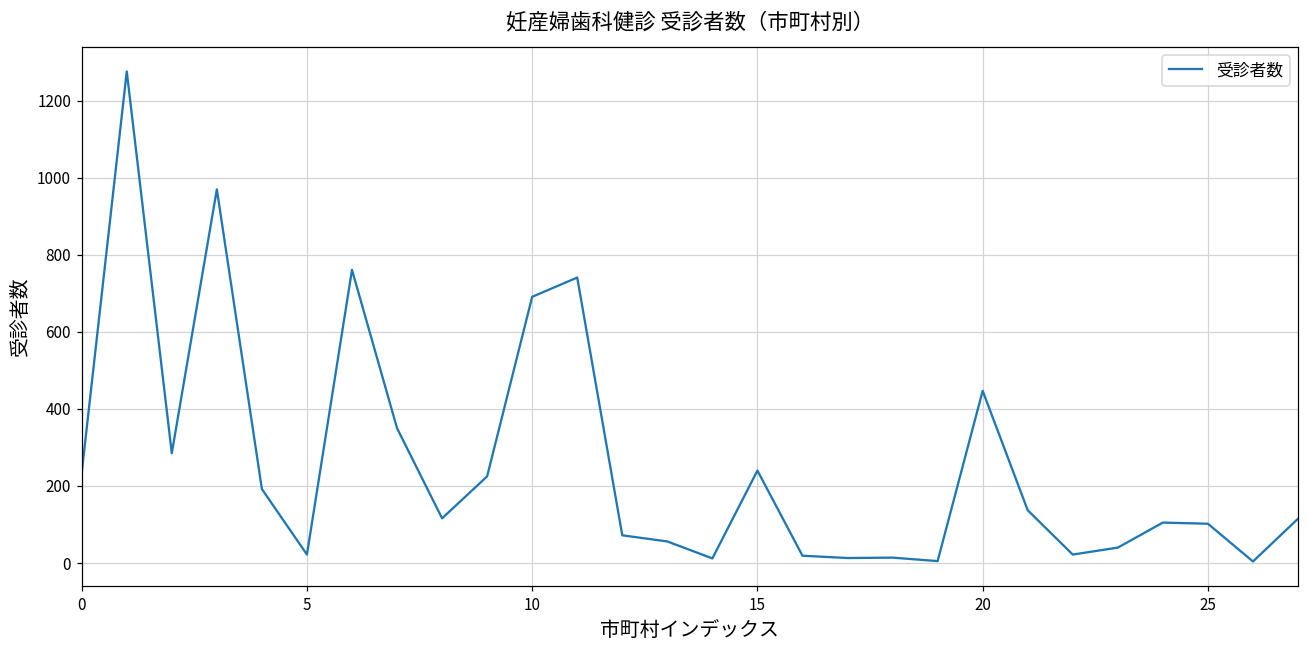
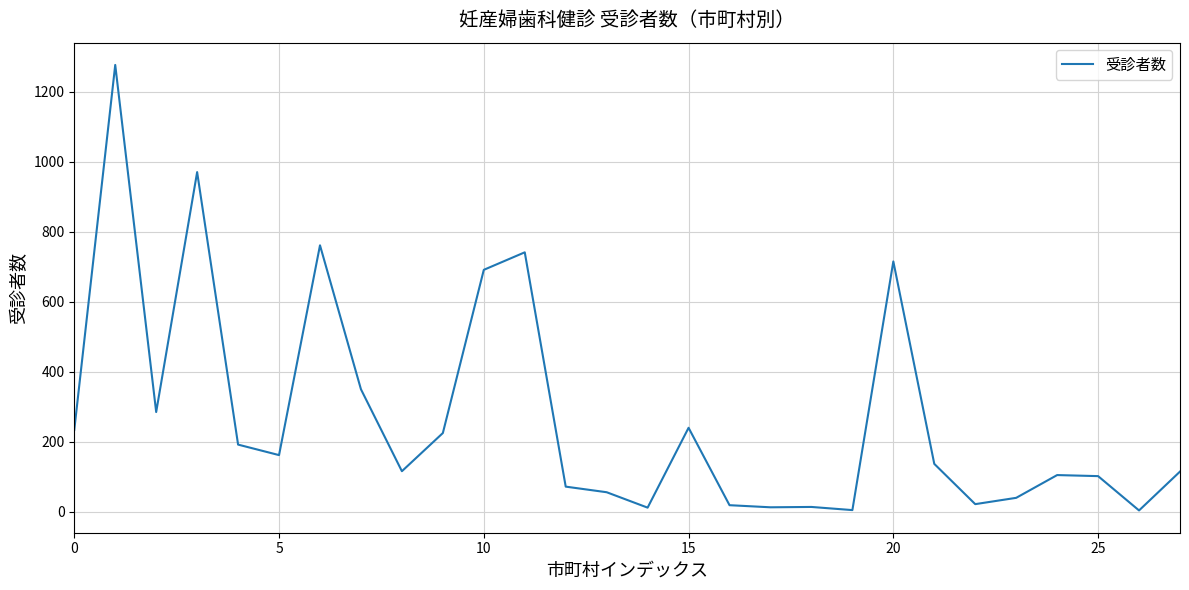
5: 20 -> 160
20: 450 -> 720
